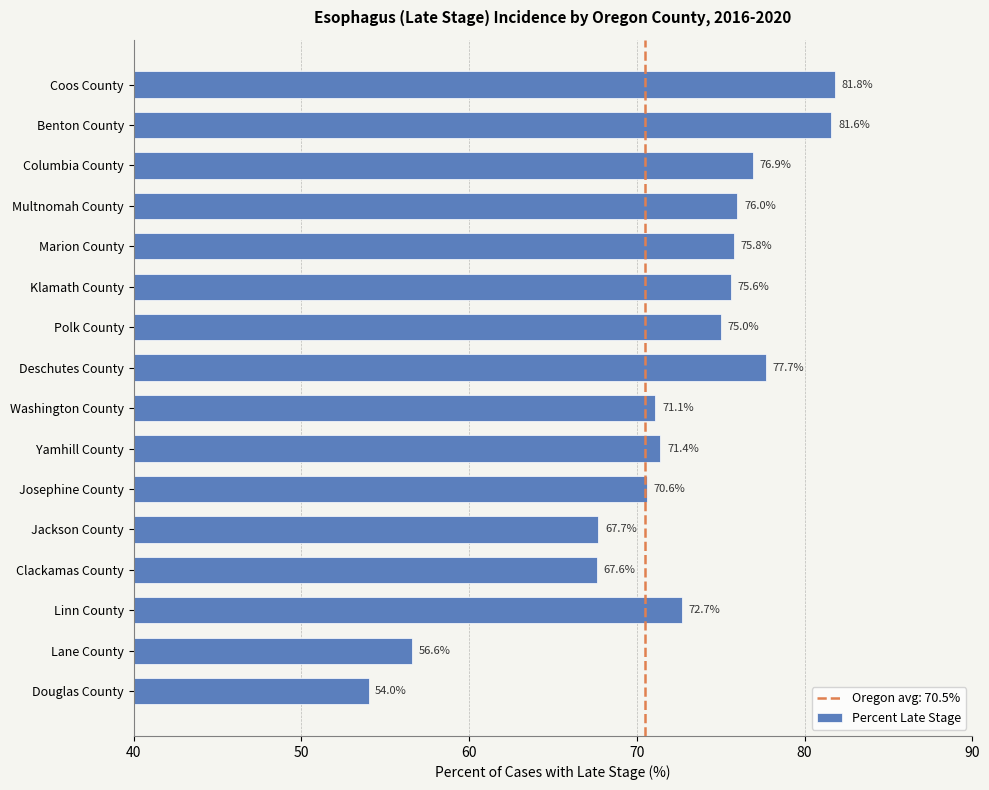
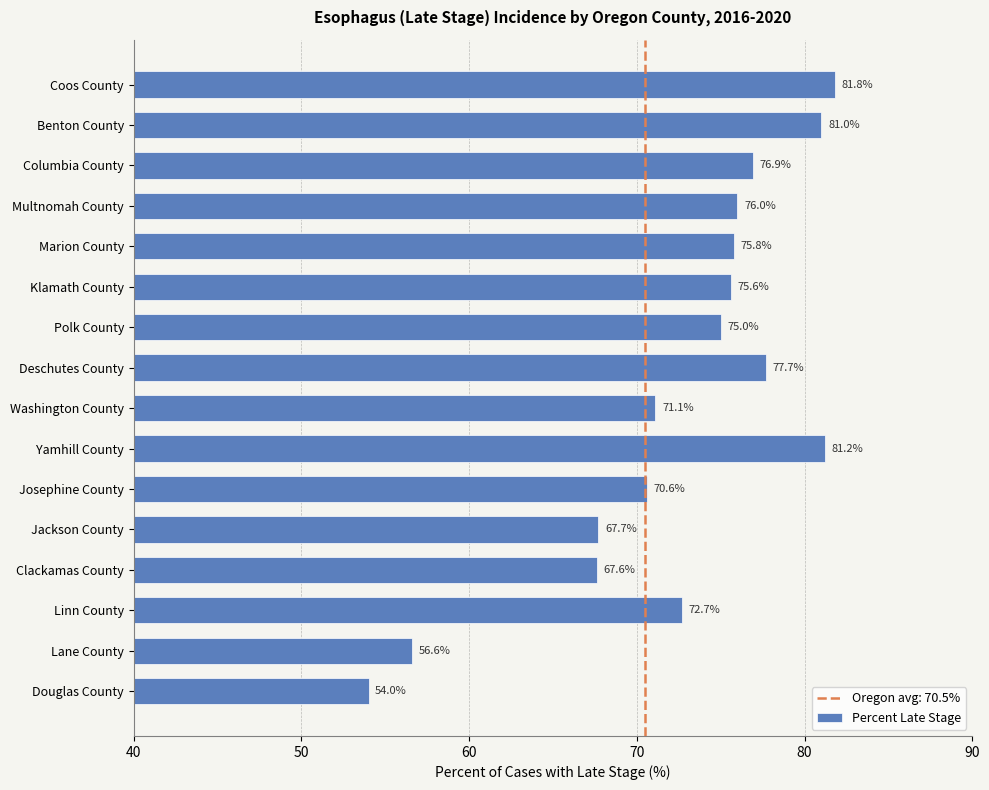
Benton County: 81.6% -> 81.0%
Yamhill County: 71.4% -> 81.2%
